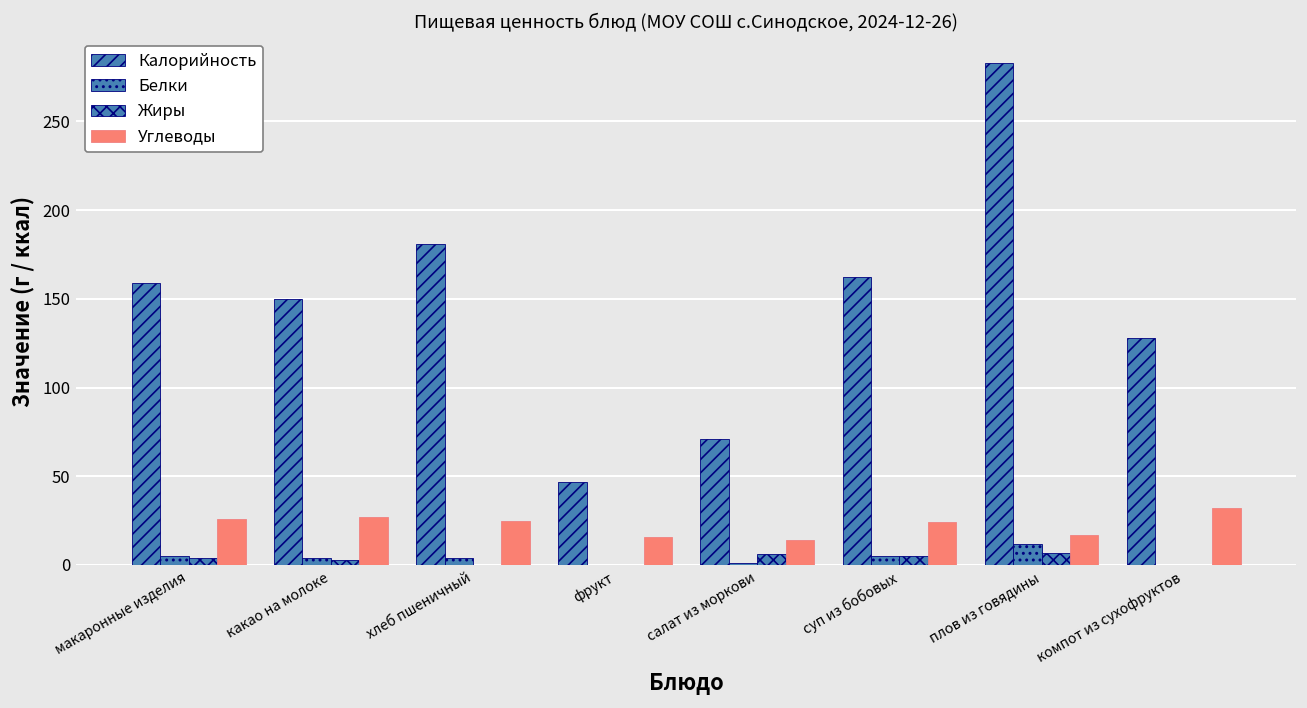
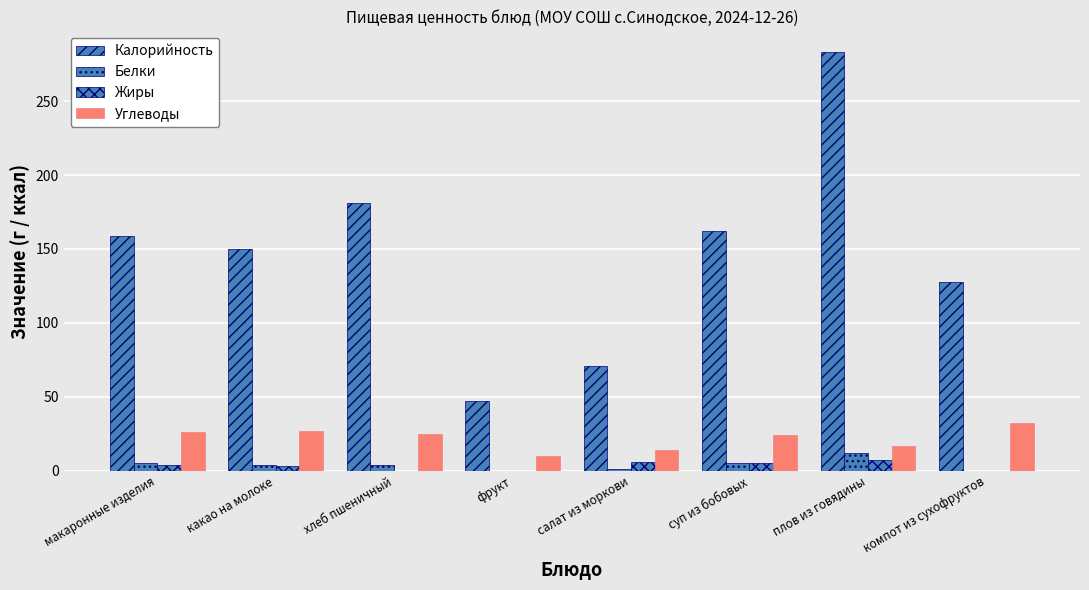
Углеводы, фрукт: 16 -> 10
